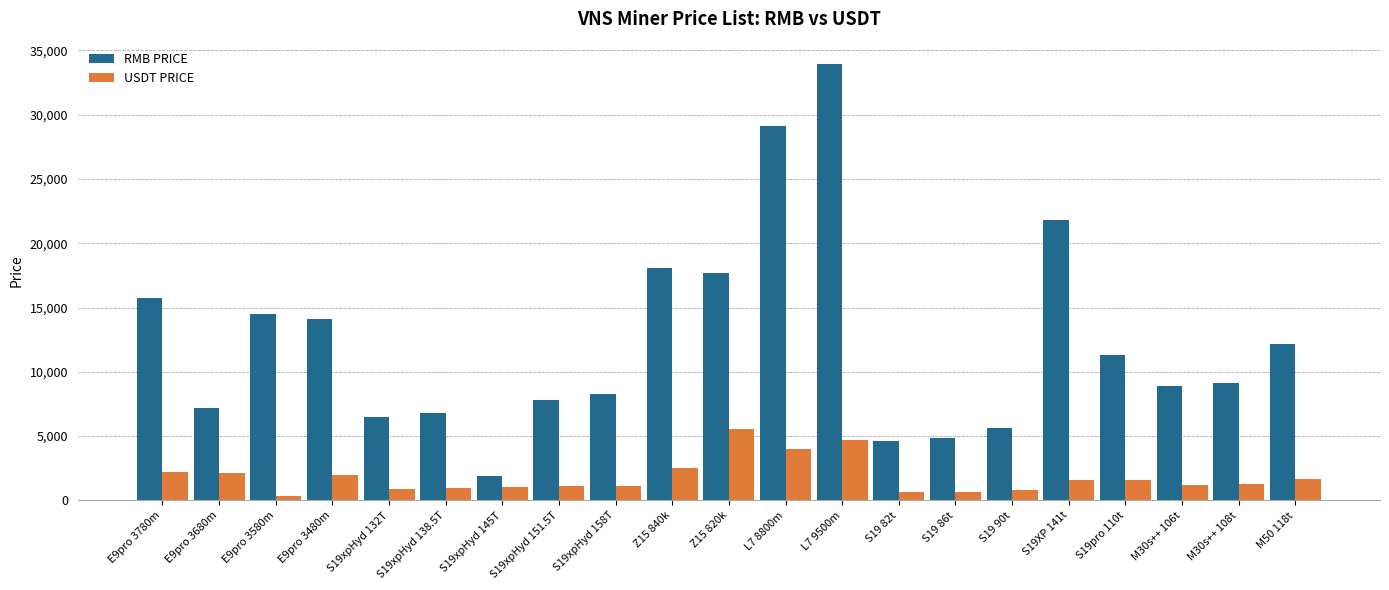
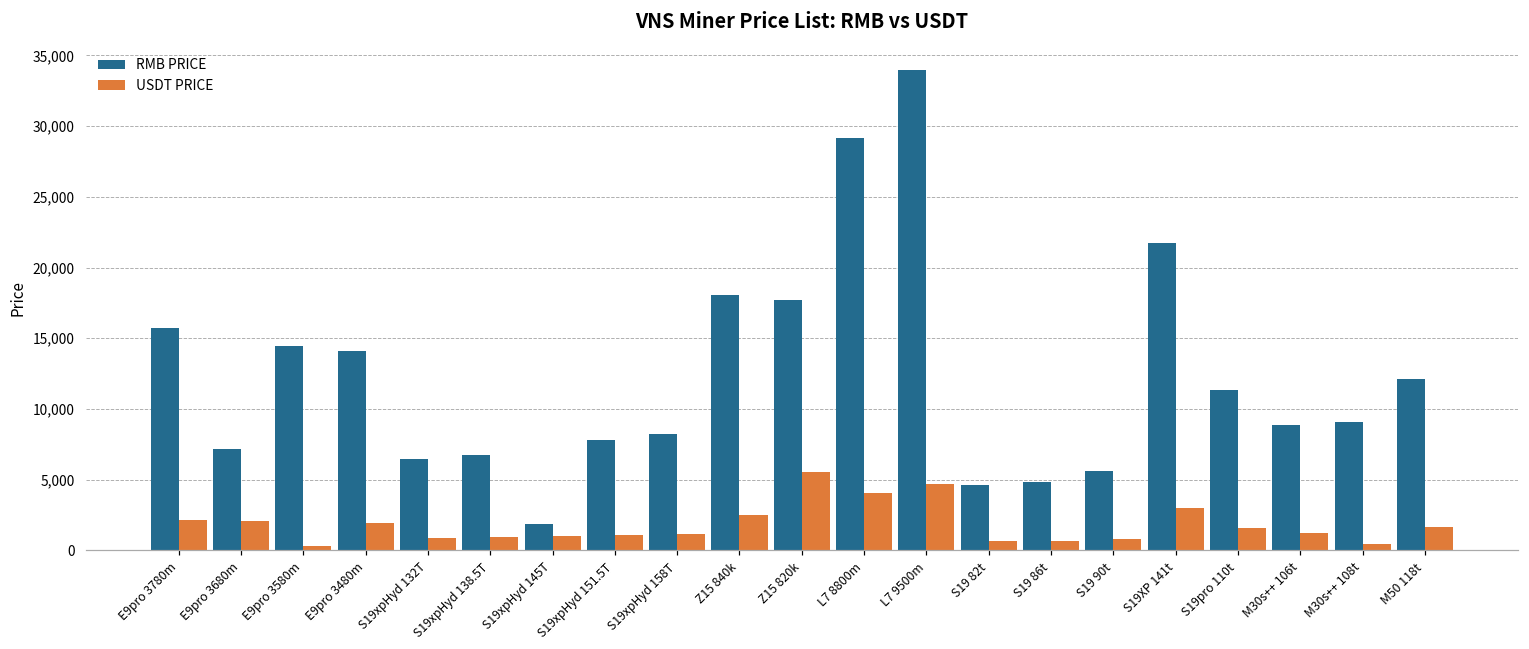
USDT PRICE, S19XP 141t: 1,600 -> 3,000
USDT PRICE, M30s++ 108t: 1,300 -> 500
